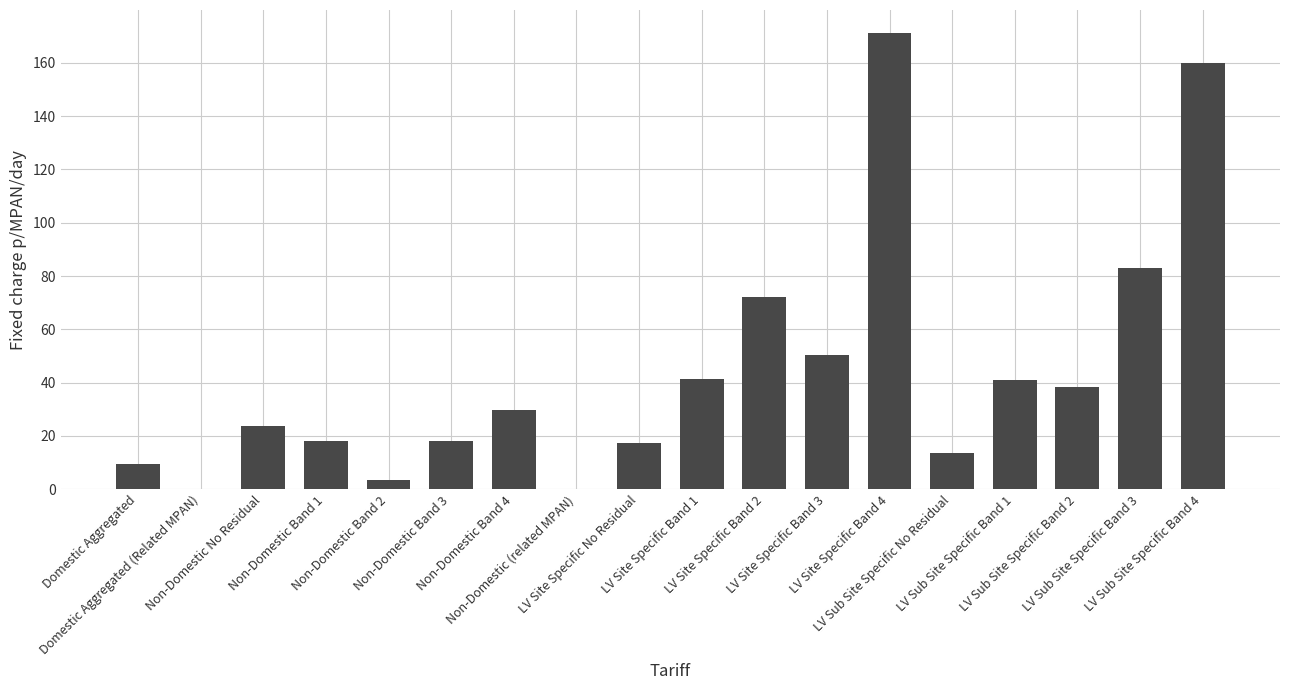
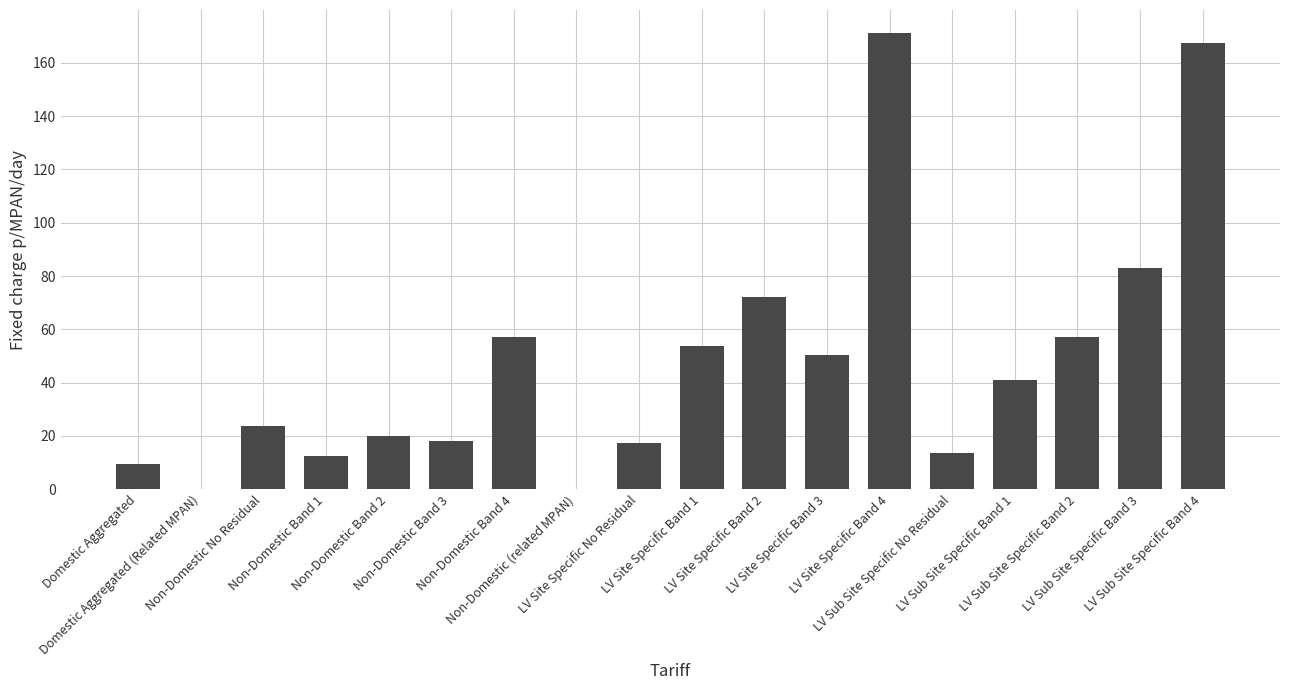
Non-Domestic Band 1: 18 -> 13
Non-Domestic Band 2: 4 -> 20
Non-Domestic Band 4: 30 -> 57
LV Site Specific Band 1: 42 -> 54
LV Sub Site Specific Band 2: 38 -> 57
LV Sub Site Specific Band 4: 160 -> 168
